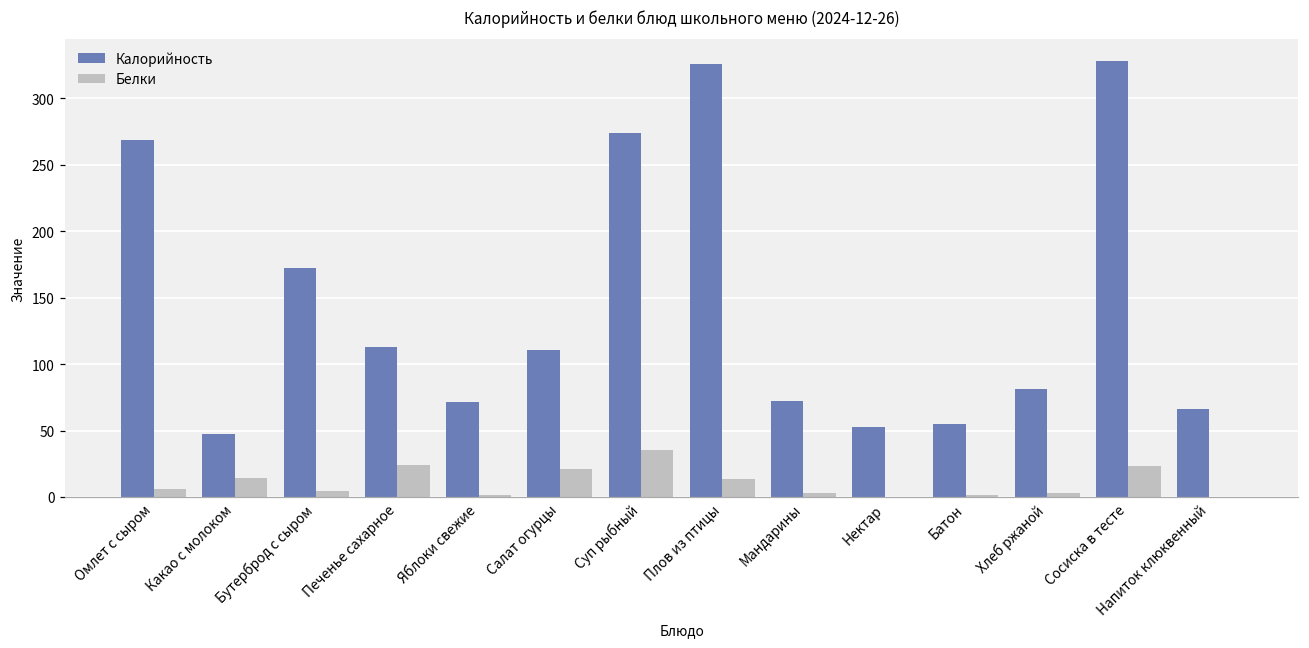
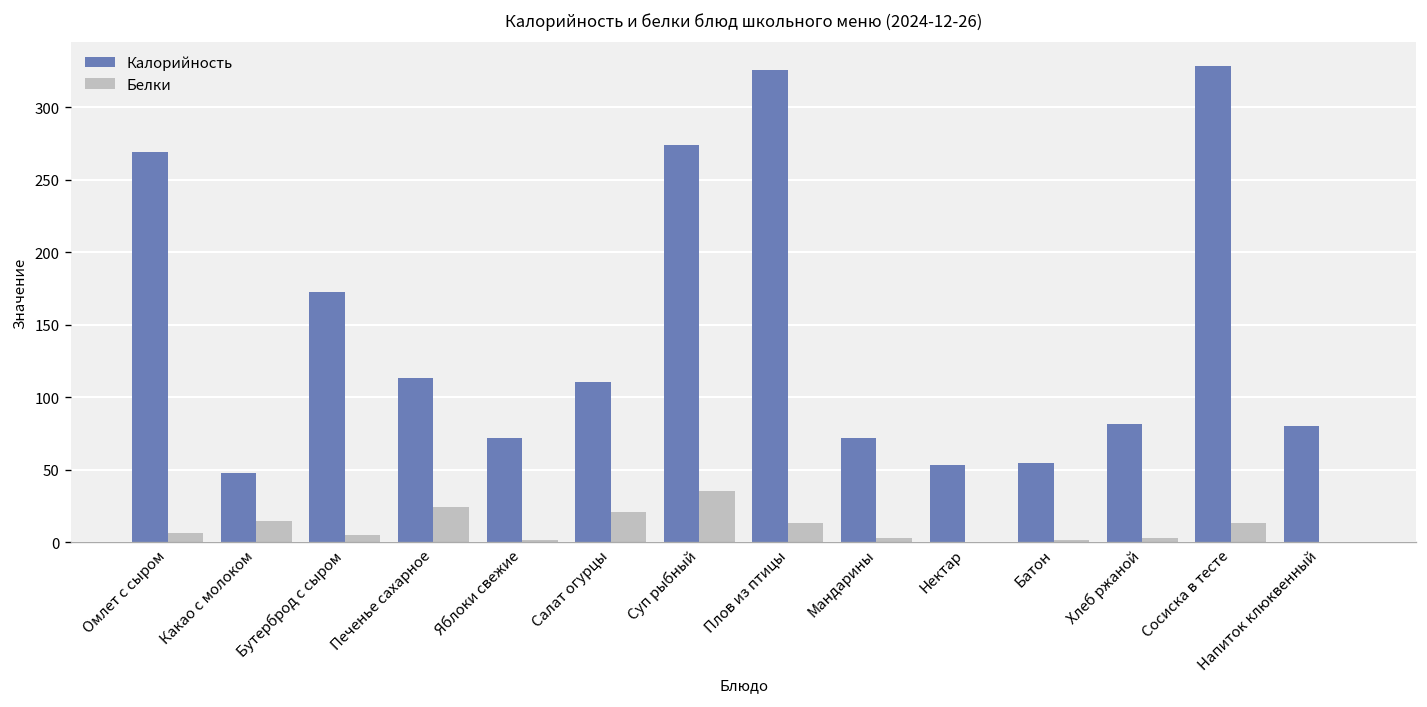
Белки, Сосиска в тесте: 23 -> 13
Калорийность, Напиток клюквенный: 66 -> 80
